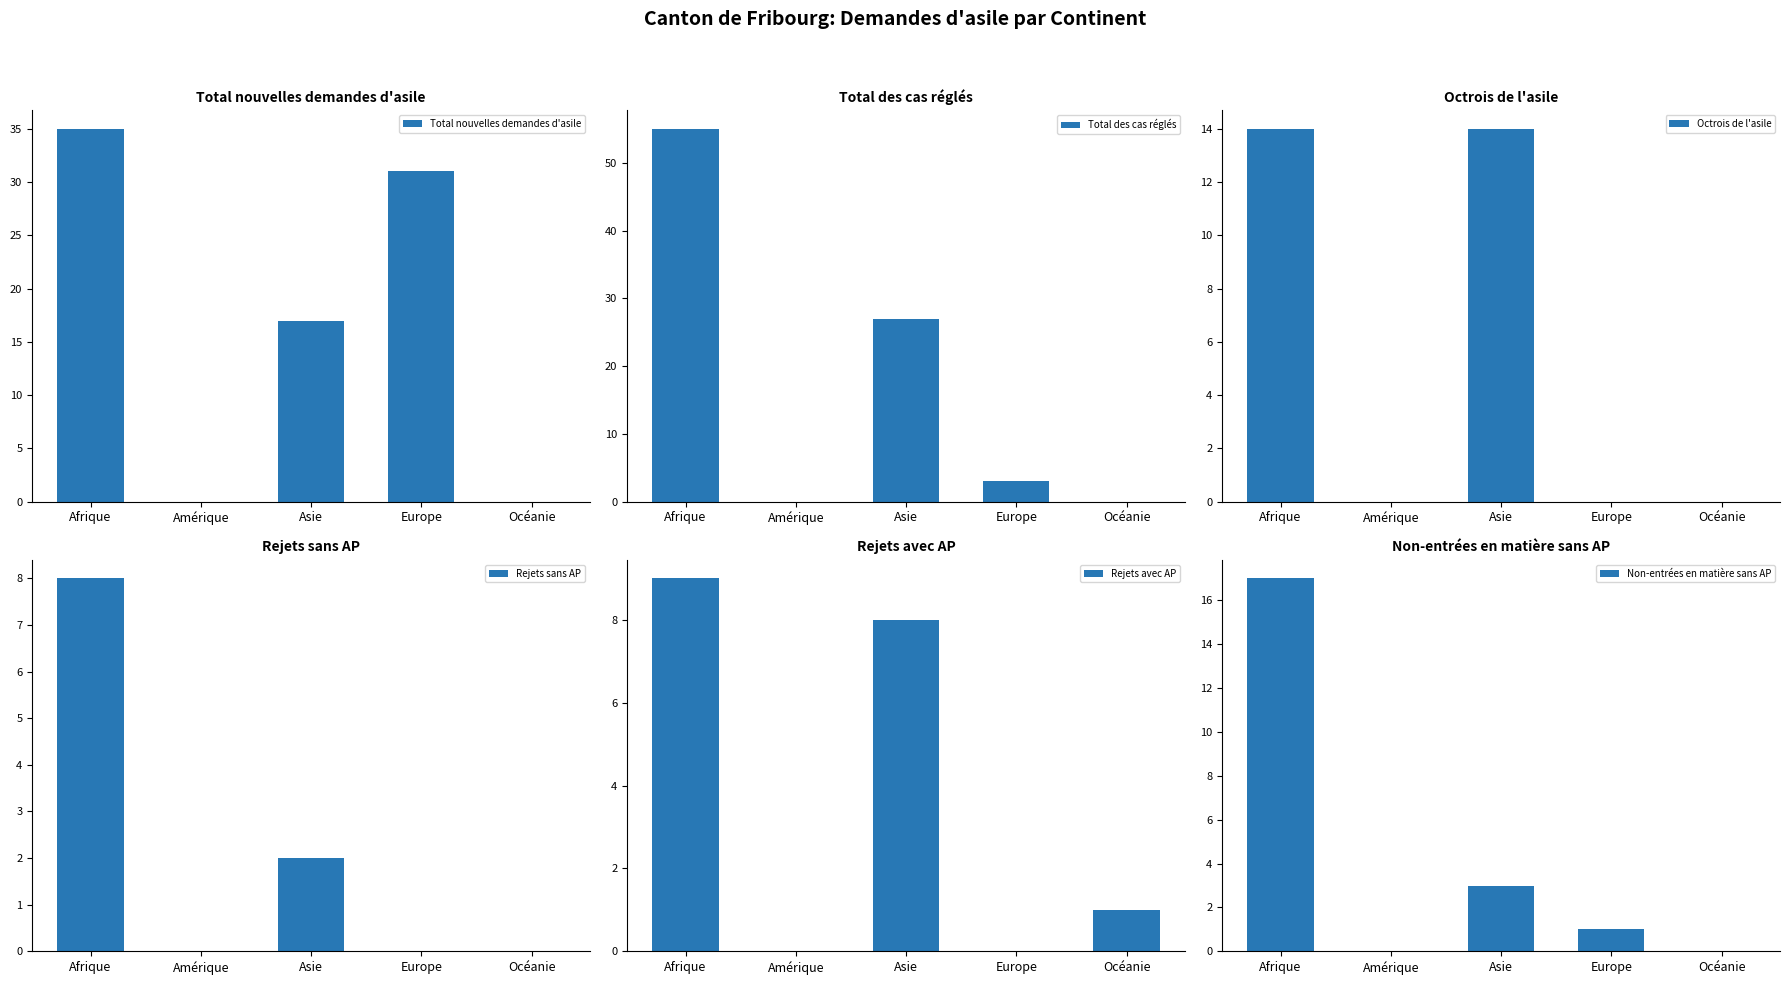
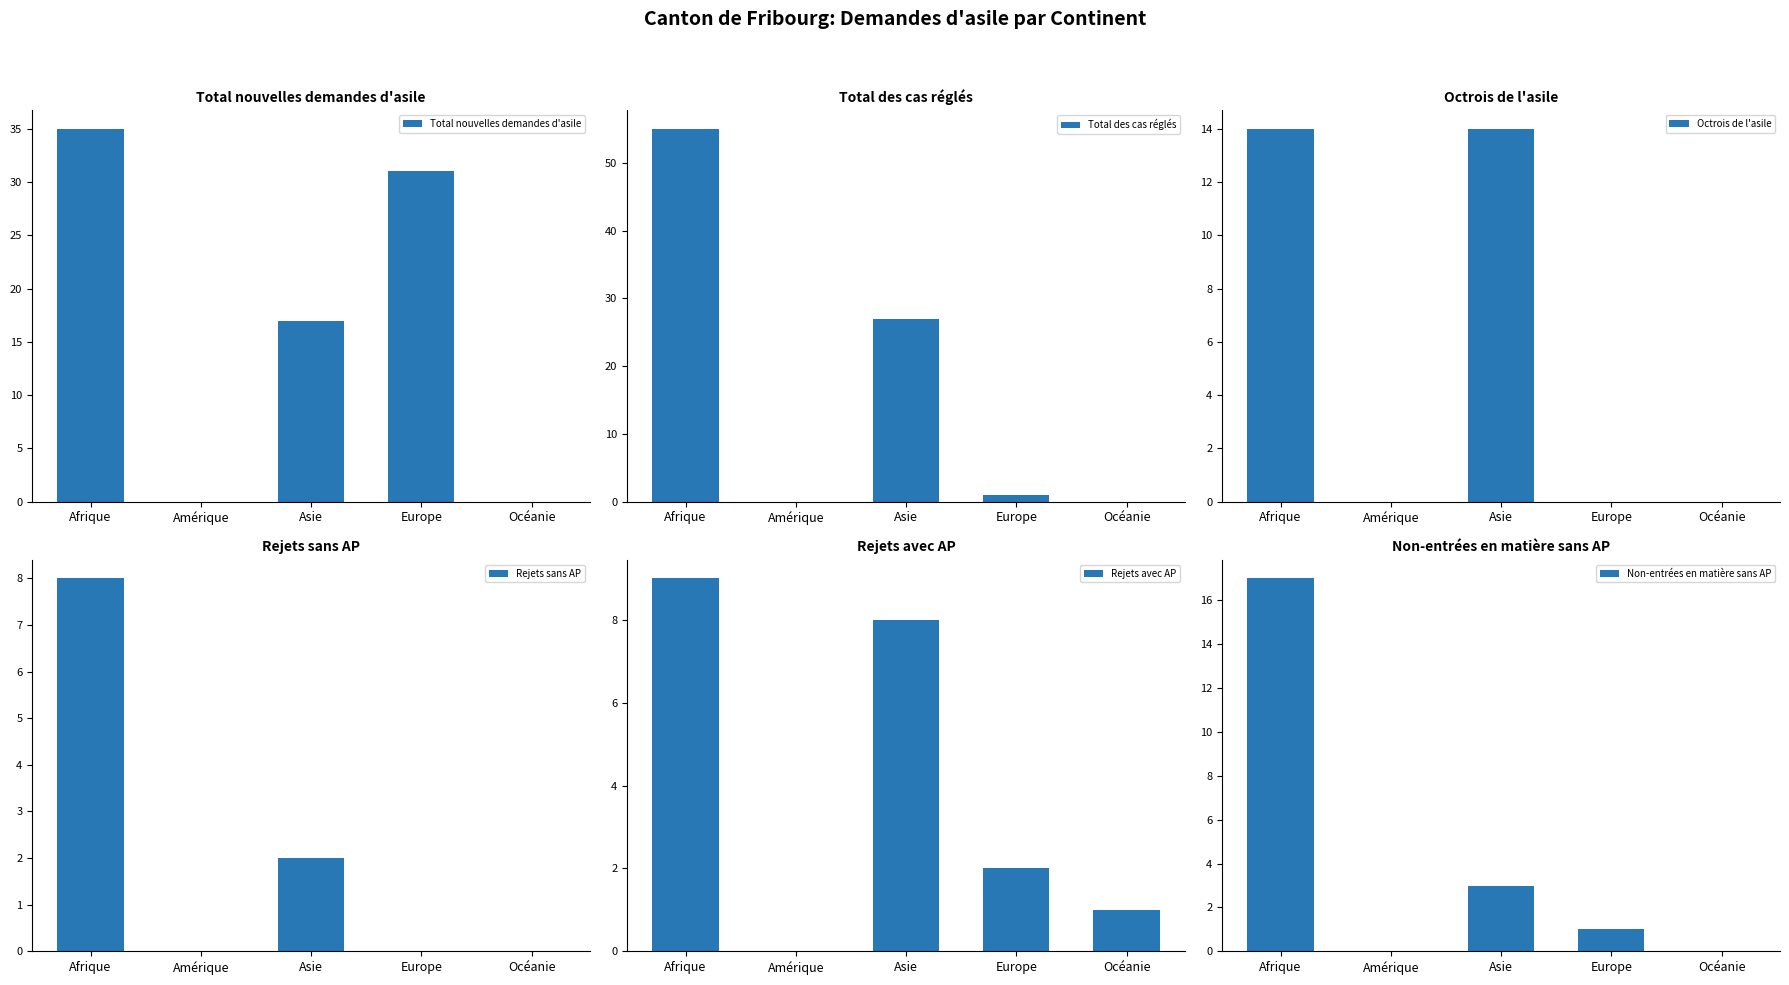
Total des cas réglés, Europe: 3 -> 1
Rejets avec AP, Europe: 0 -> 2
